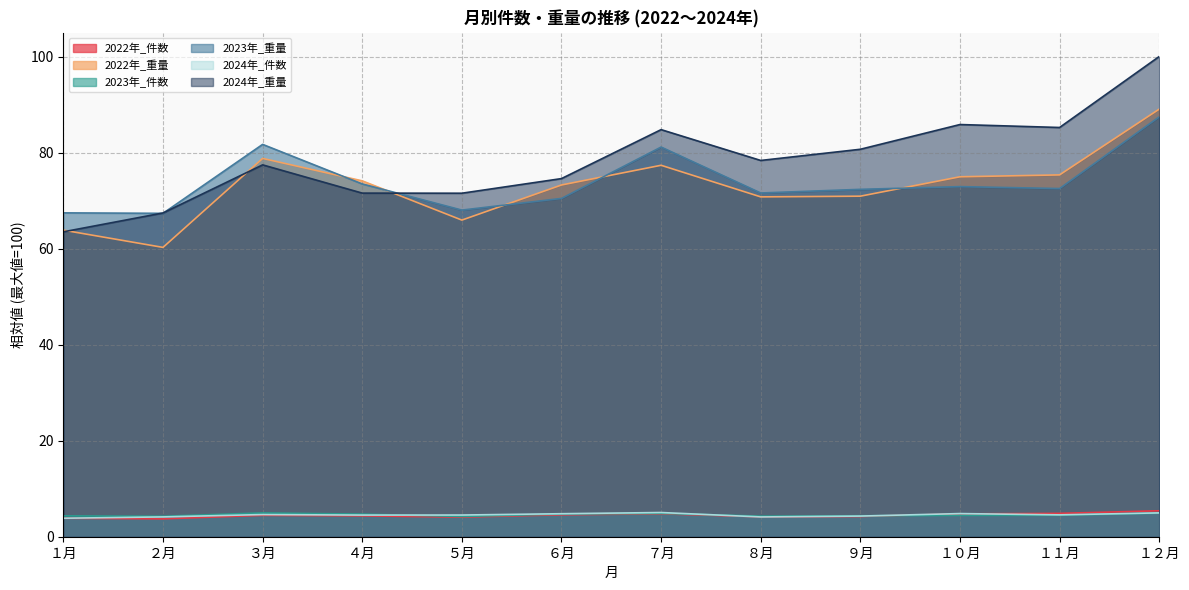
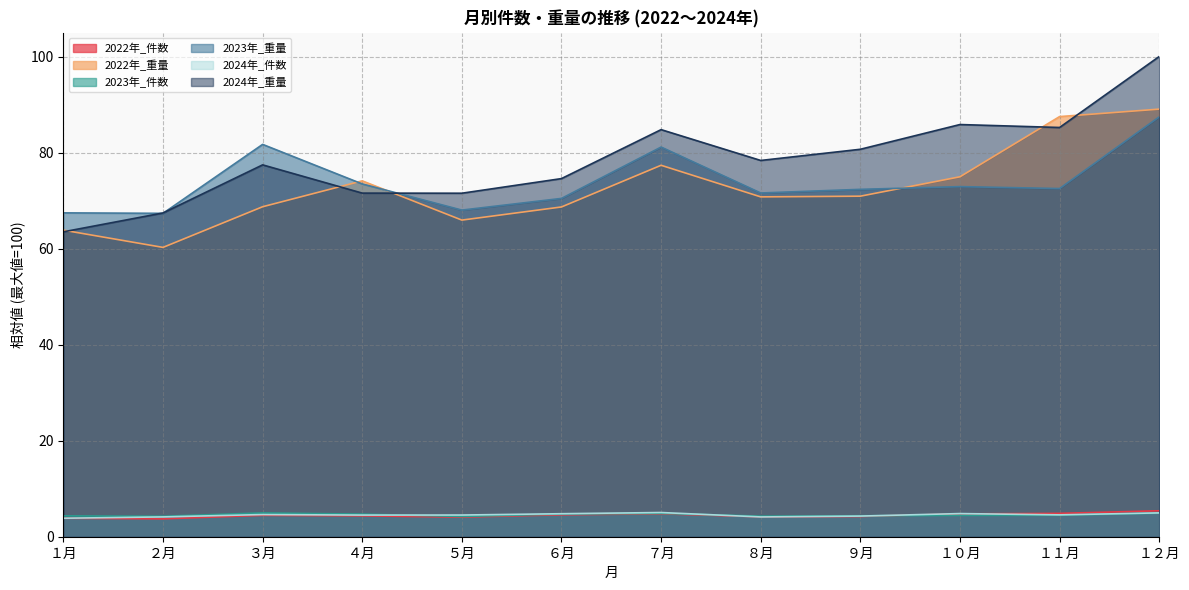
2022年_重量, ３月: 79 -> 69
2022年_重量, ６月: 73 -> 69
2022年_重量, １１月: 75 -> 87
